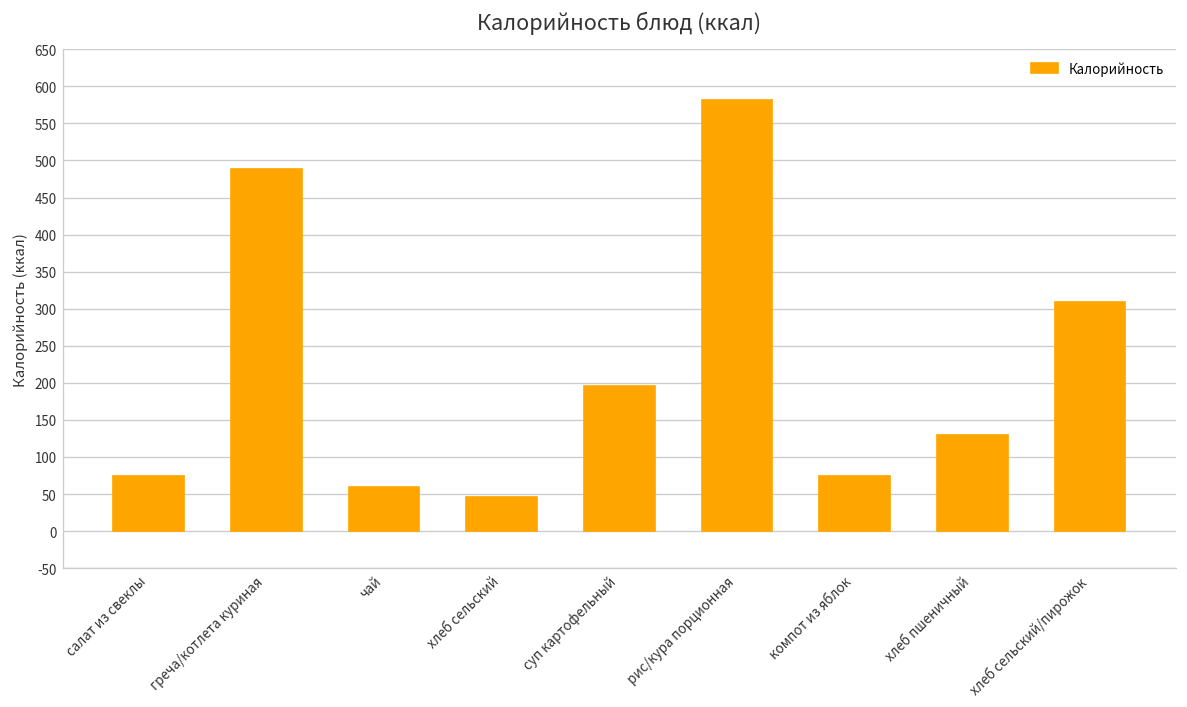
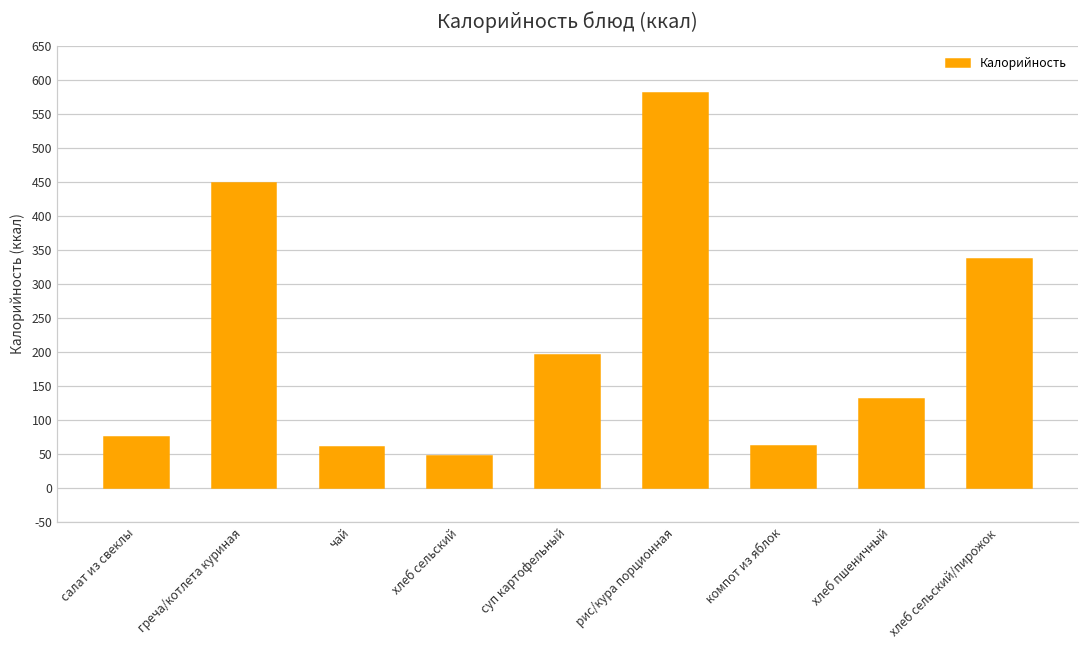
греча/котлета куриная: 490 -> 450
компот из яблок: 70 -> 60
хлеб сельский/пирожок: 310 -> 340
